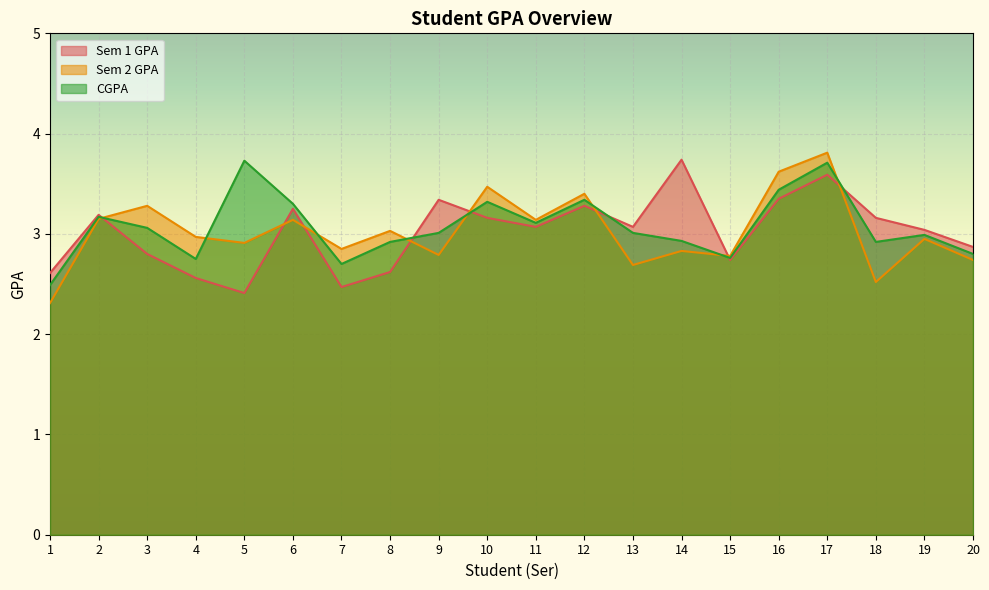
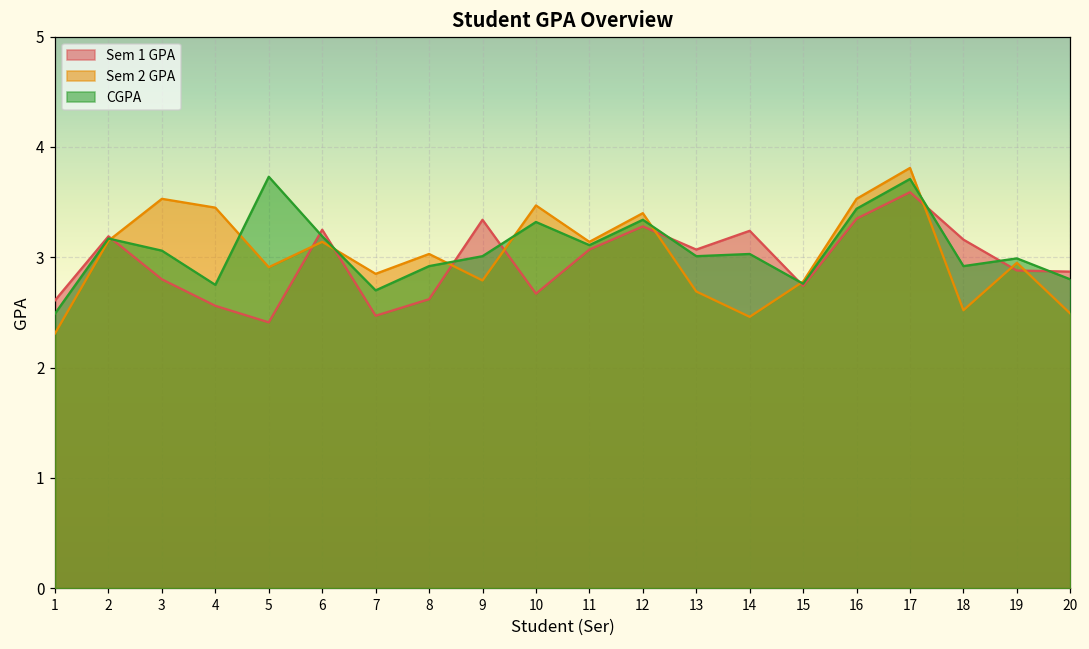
Sem 2 GPA, 3: 3.28 -> 3.53
Sem 2 GPA, 4: 2.97 -> 3.45
CGPA, 6: 3.30 -> 3.19
Sem 1 GPA, 10: 3.16 -> 2.67
Sem 1 GPA, 14: 3.74 -> 3.24
Sem 2 GPA, 14: 2.83 -> 2.46
CGPA, 14: 2.93 -> 3.03
Sem 2 GPA, 16: 3.62 -> 3.53
Sem 1 GPA, 19: 3.04 -> 2.88
Sem 2 GPA, 20: 2.74 -> 2.49
